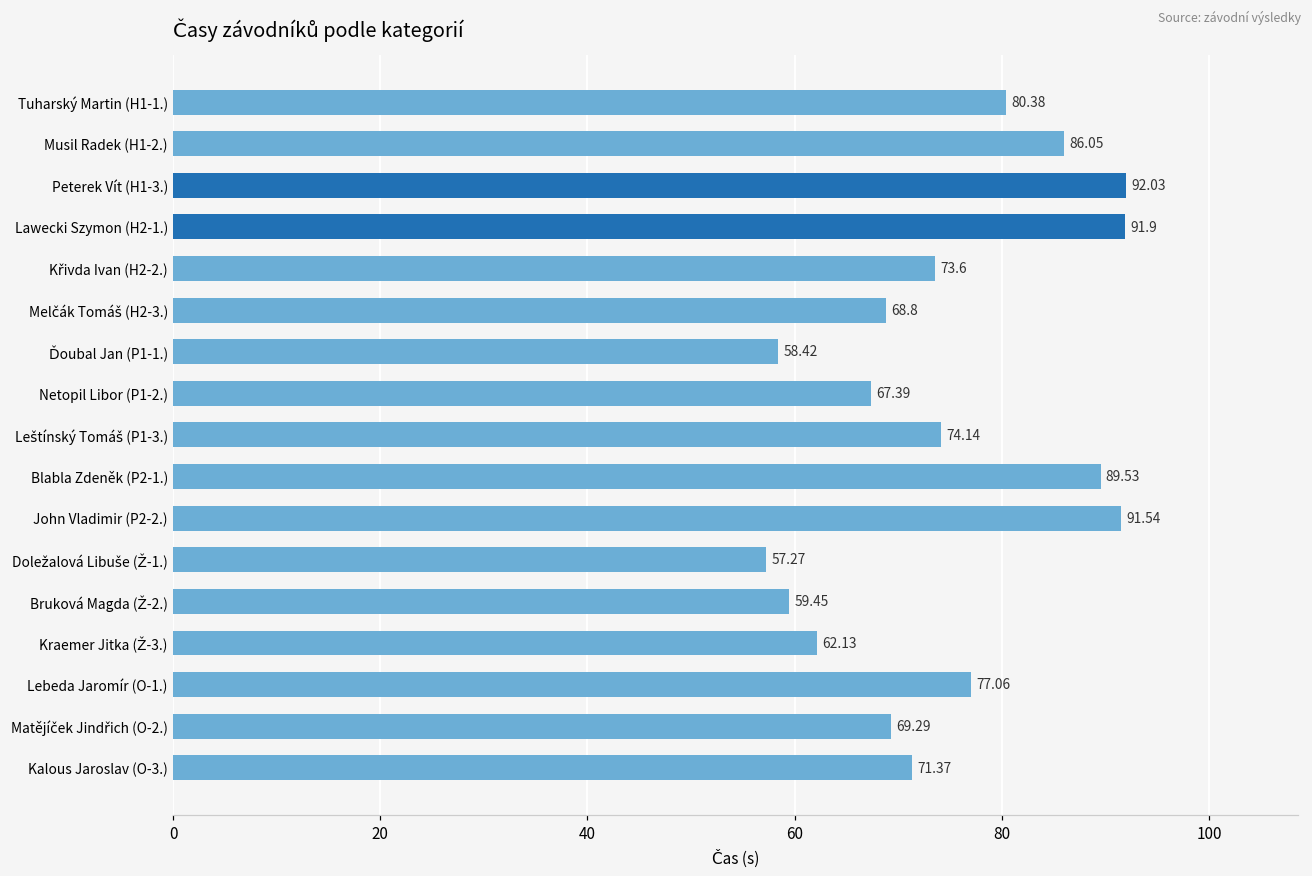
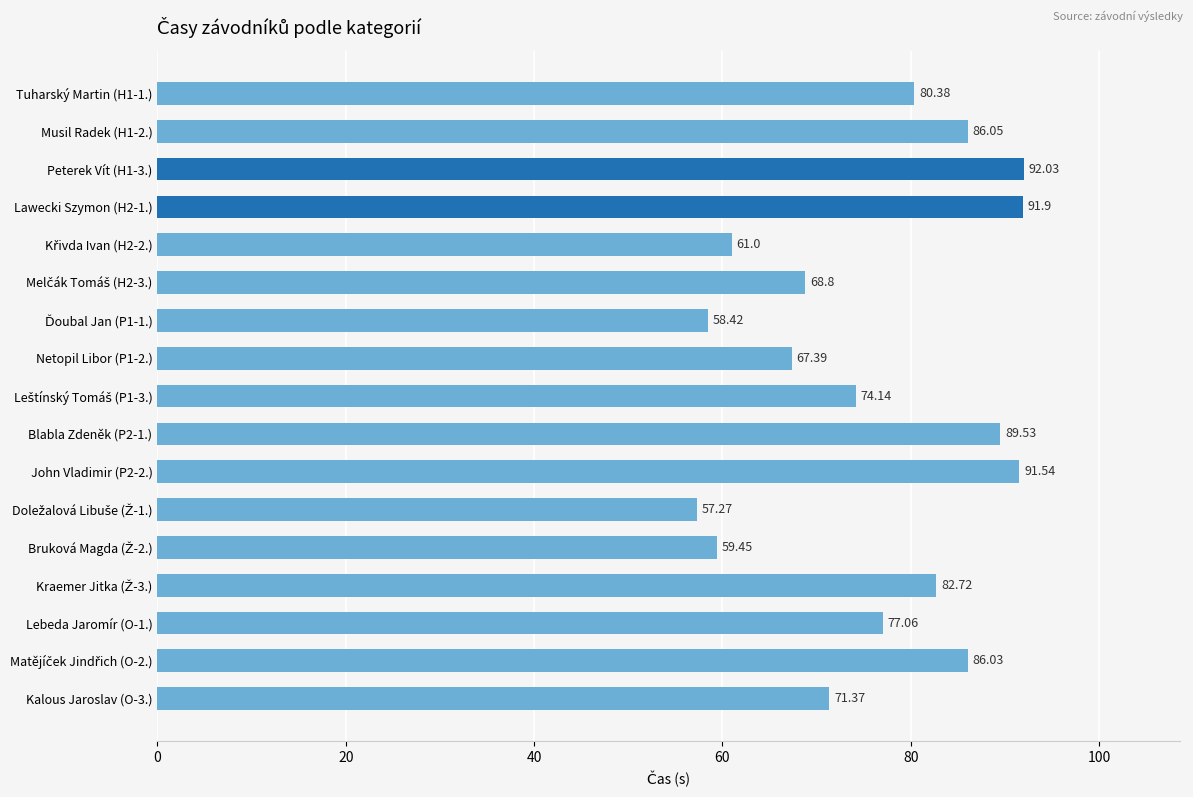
Křivda Ivan (H2-2.): 73.6 -> 61.0
Kraemer Jitka (Ž-3.): 62.13 -> 82.72
Matějíček Jindřich (O-2.): 69.29 -> 86.03
